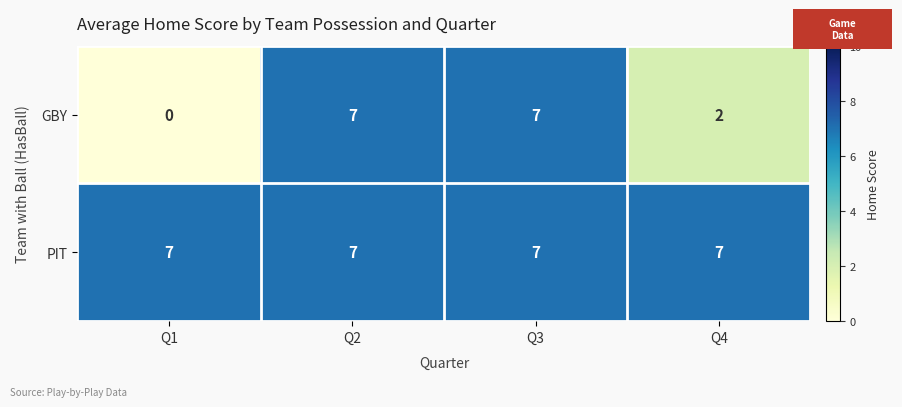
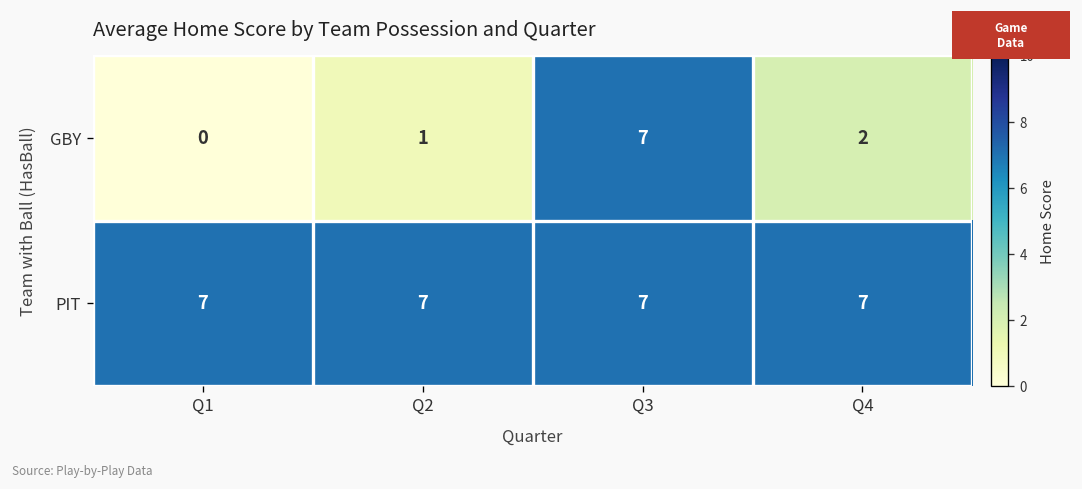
GBY, Q2: 7 -> 1
